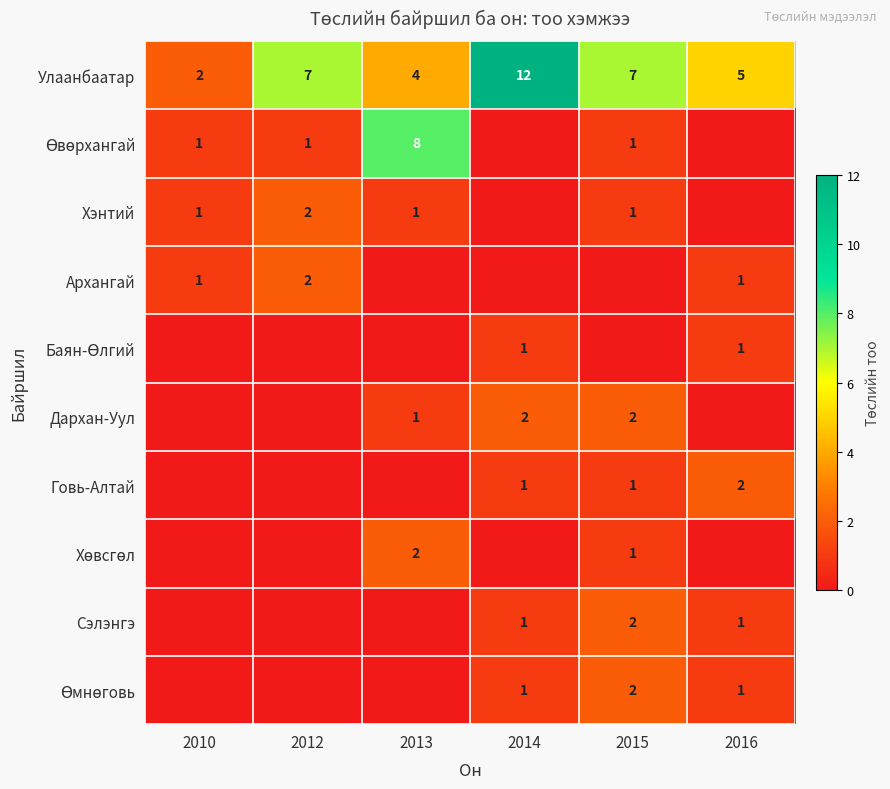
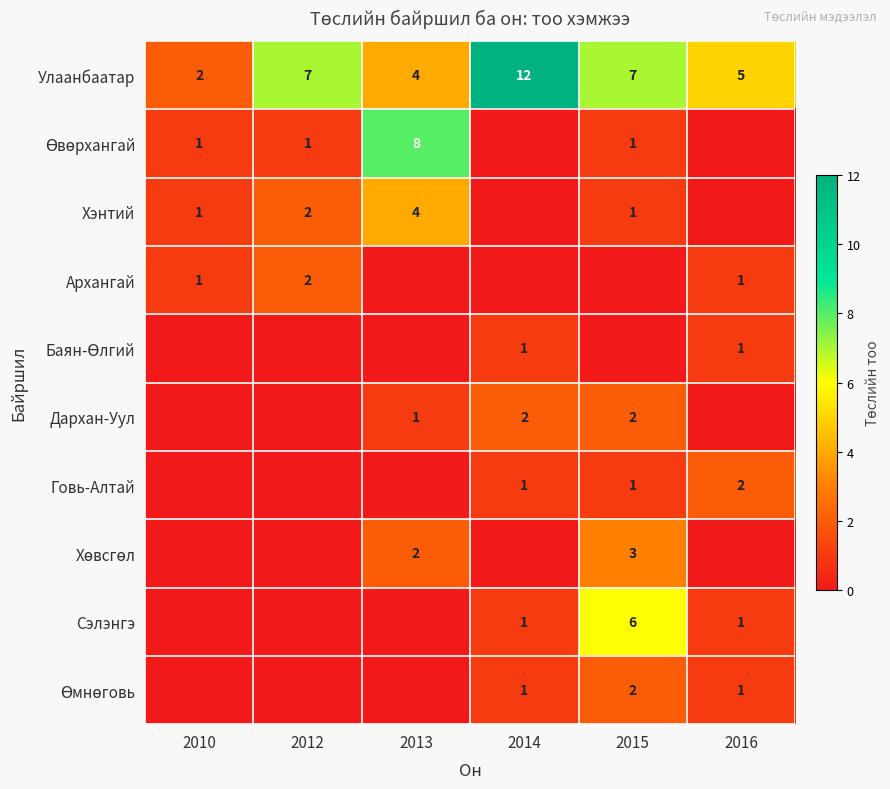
Хэнтий, 2013: 1 -> 4
Хөвсгөл, 2015: 1 -> 3
Сэлэнгэ, 2015: 2 -> 6
